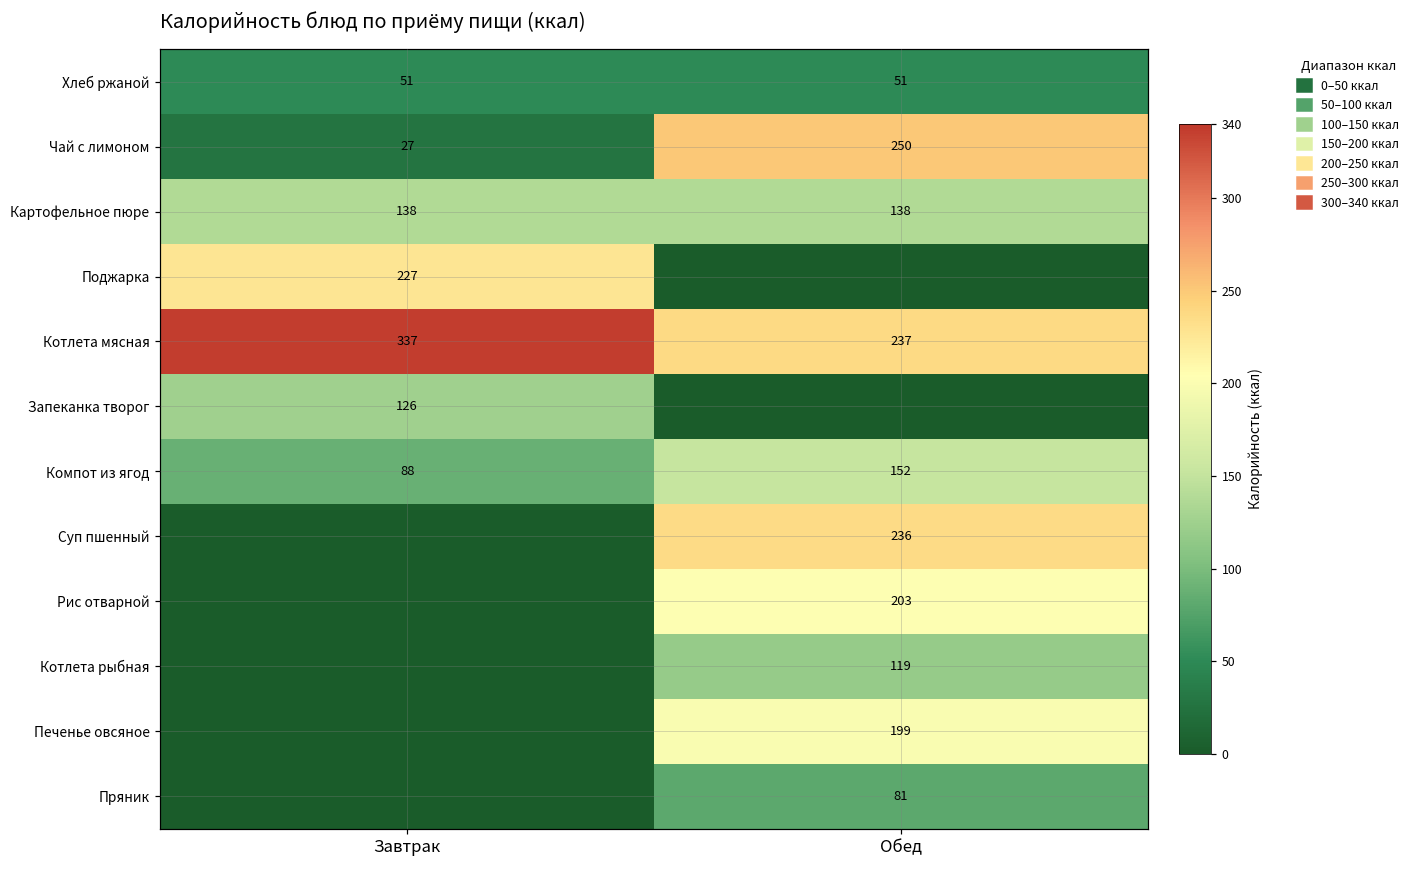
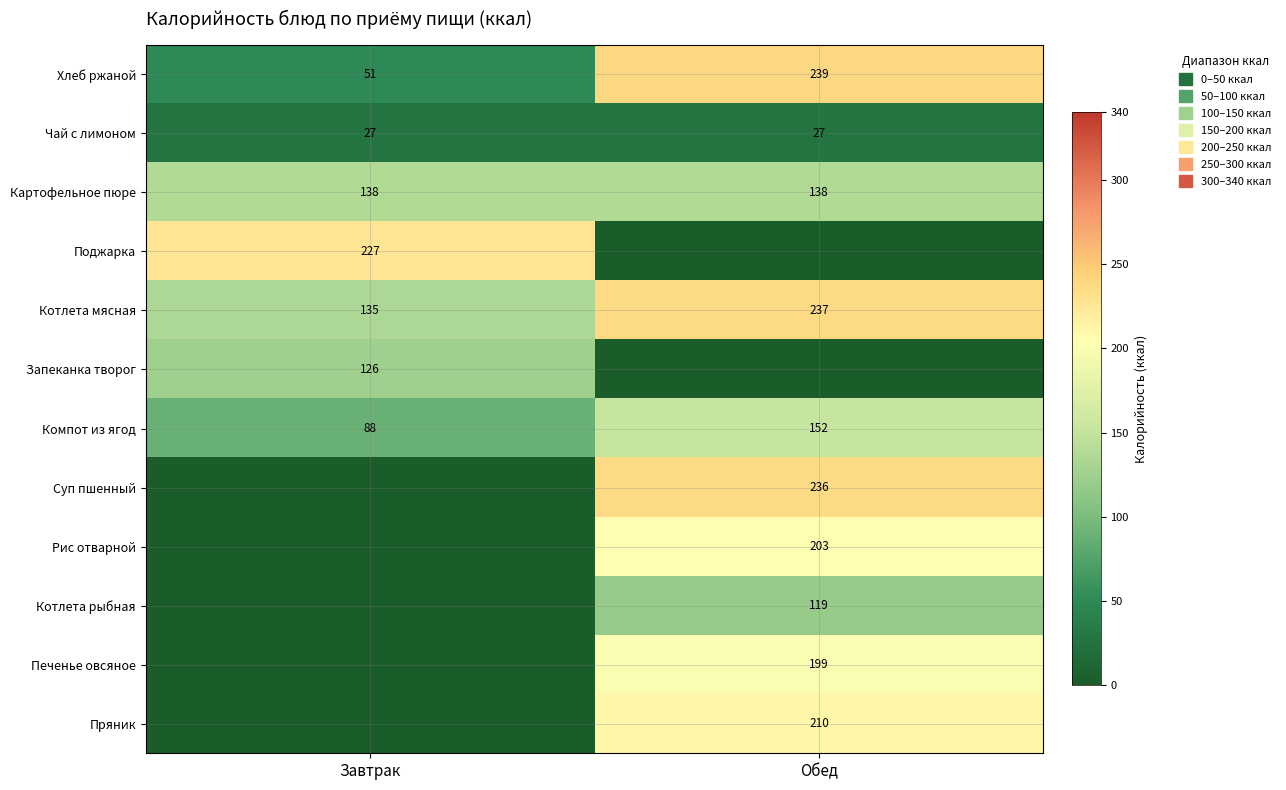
Хлеб ржаной, Обед: 51 -> 239
Чай с лимоном, Обед: 250 -> 27
Котлета мясная, Завтрак: 337 -> 135
Пряник, Обед: 81 -> 210
